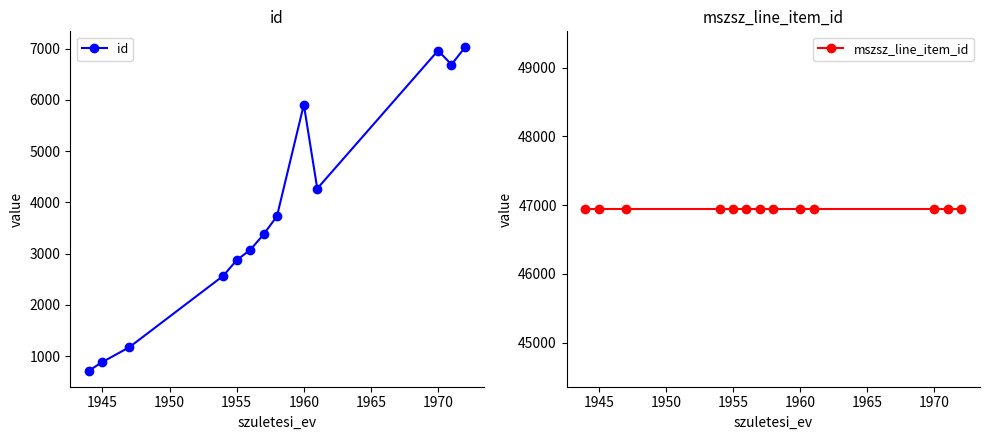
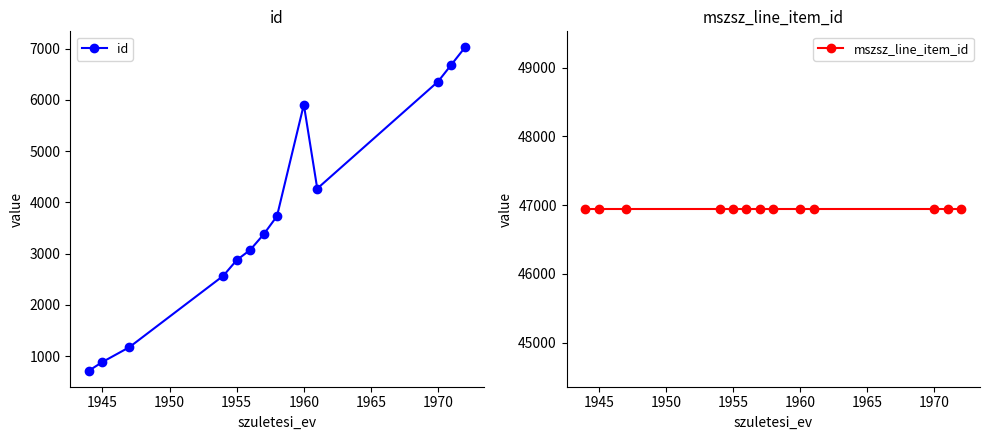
id, 1970: 7000 -> 6400
